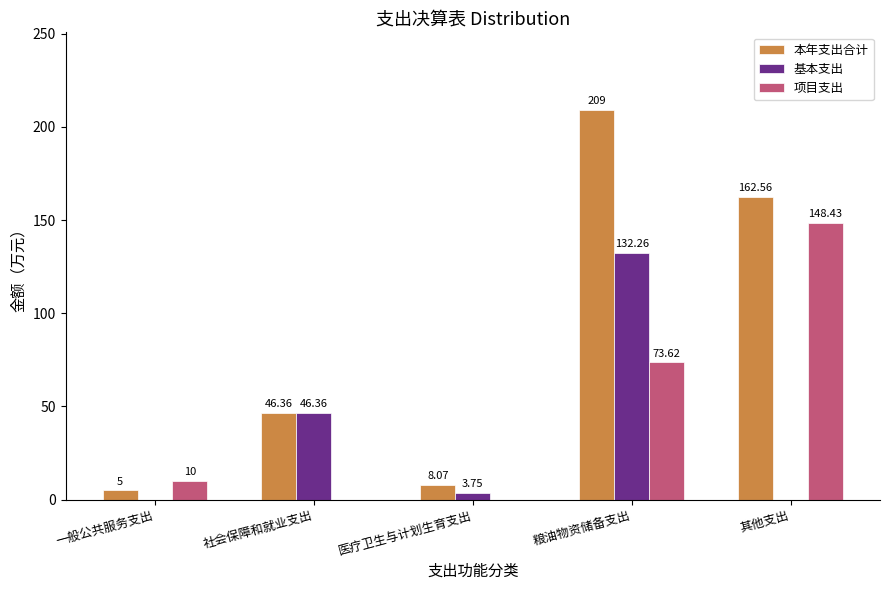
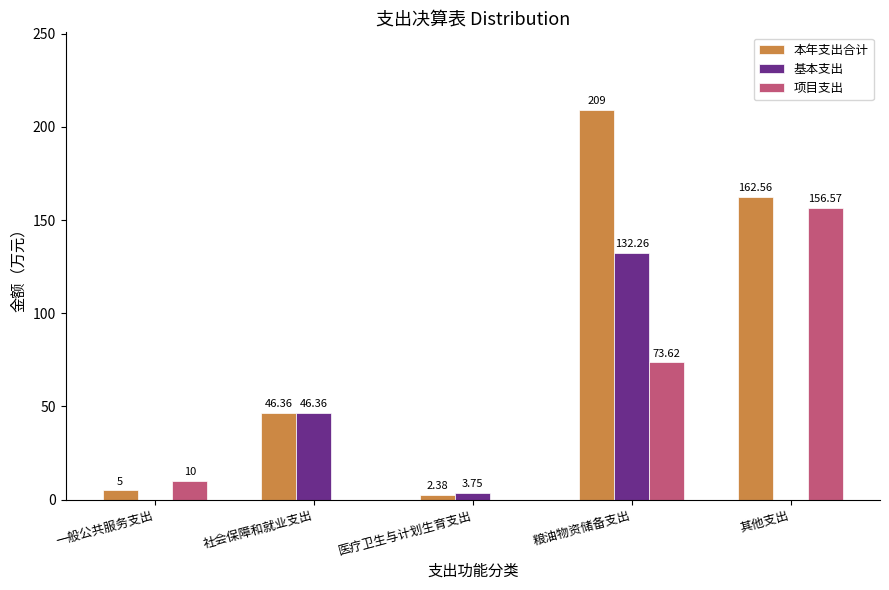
本年支出合计, 医疗卫生与计划生育支出: 8.07 -> 2.38
项目支出, 其他支出: 148.43 -> 156.57
